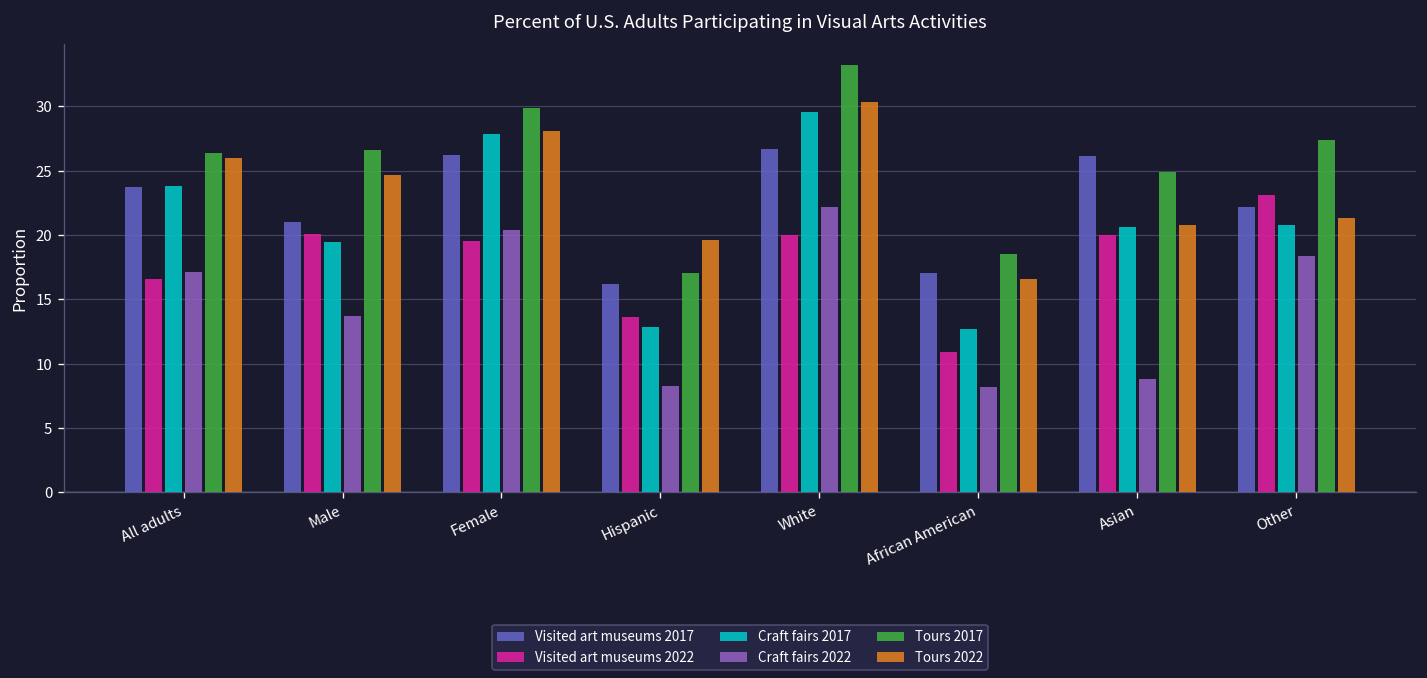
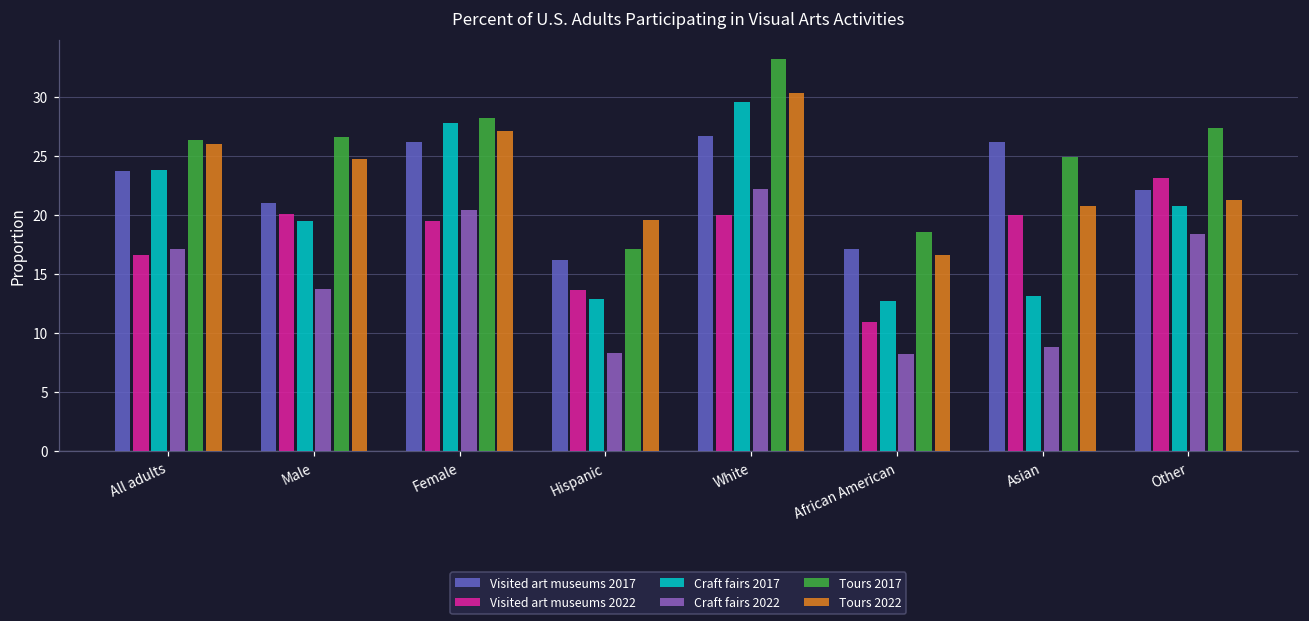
Tours 2017, Female: 29.9 -> 28.2
Tours 2022, Female: 28.1 -> 27.1
Craft fairs 2017, Asian: 20.6 -> 13.2
